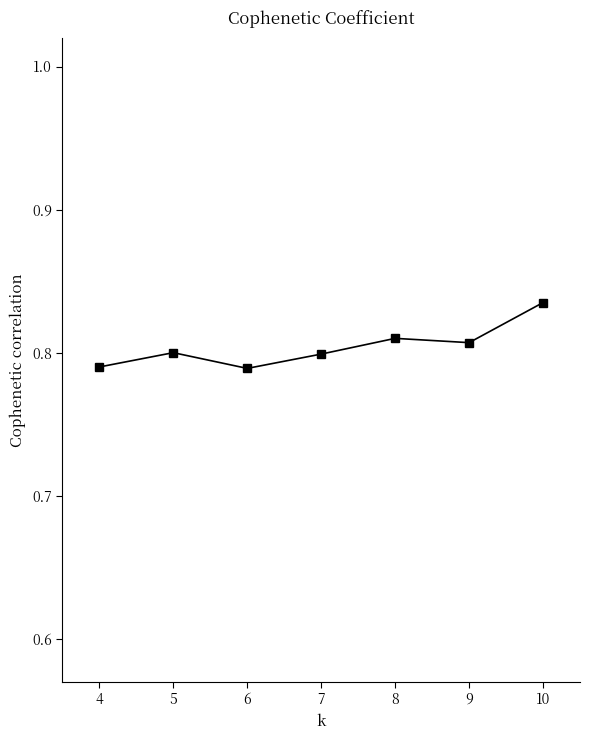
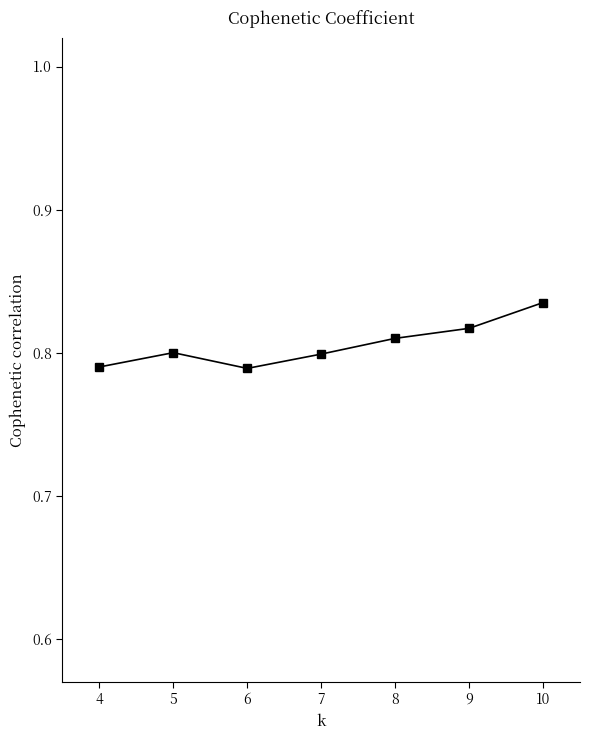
9: 0.807 -> 0.817
